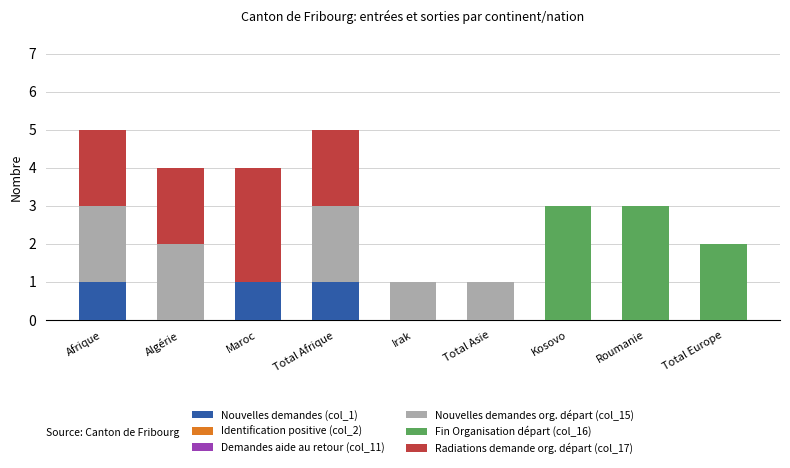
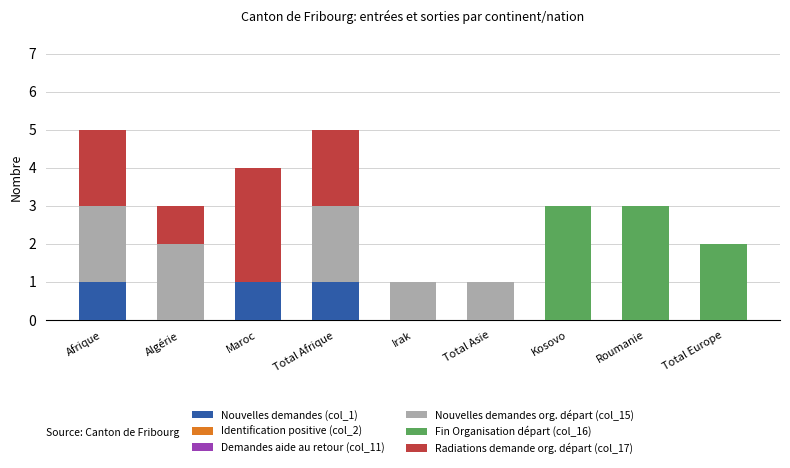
Radiations demande org. départ (col_17), Algérie: 2 -> 1
